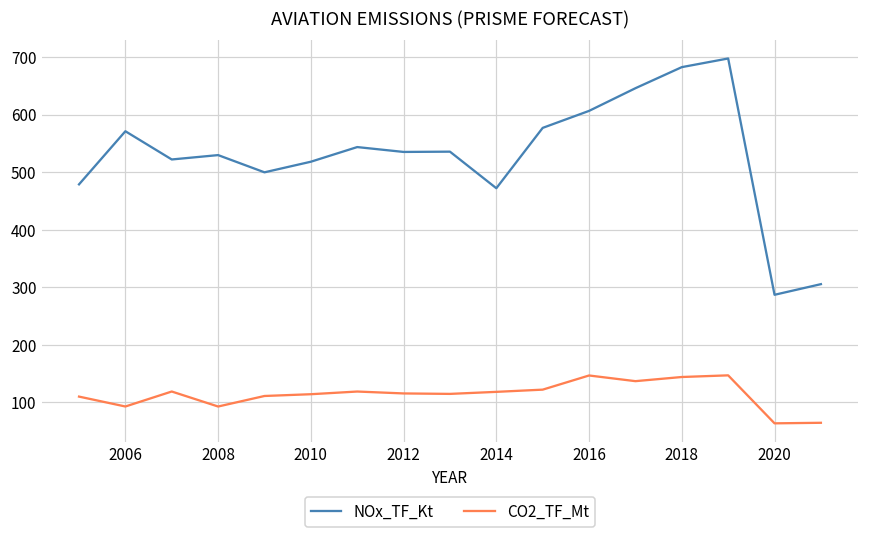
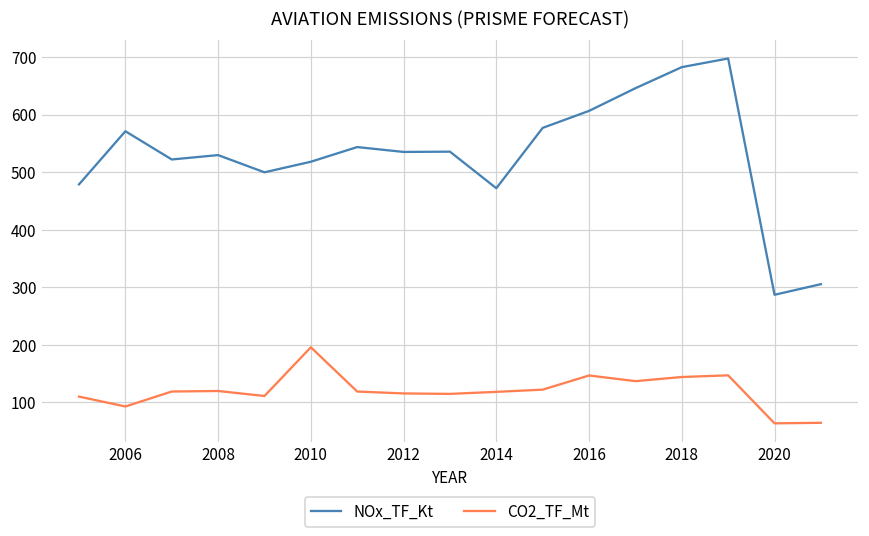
CO2_TF_Mt, 2008: 90 -> 120
CO2_TF_Mt, 2010: 110 -> 200
